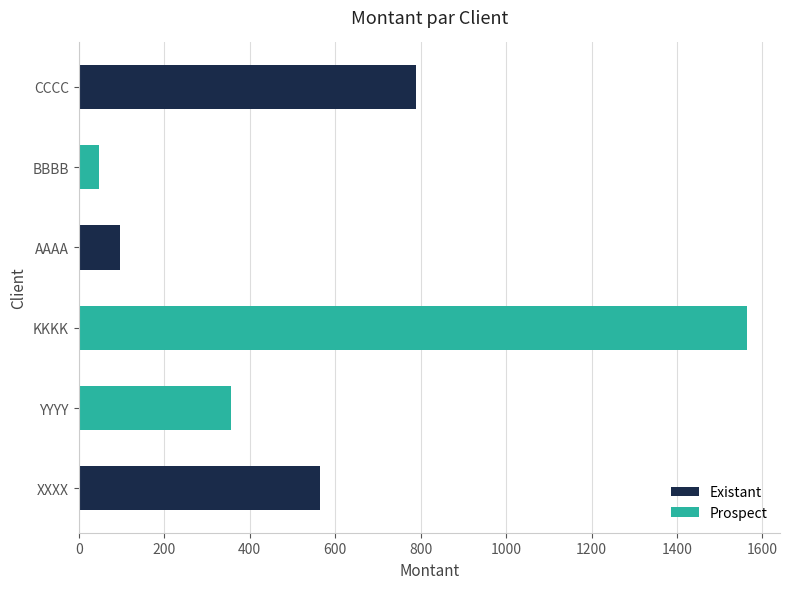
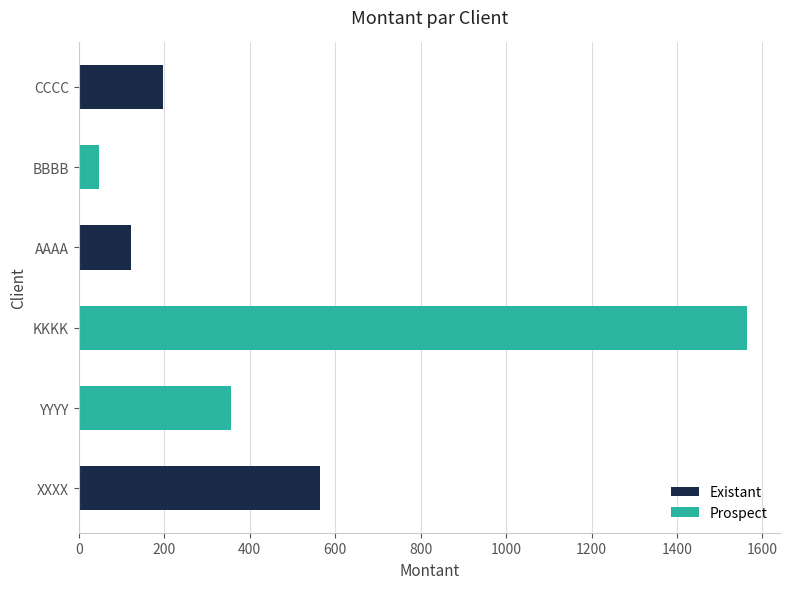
CCCC: 790 -> 200
AAAA: 100 -> 120
